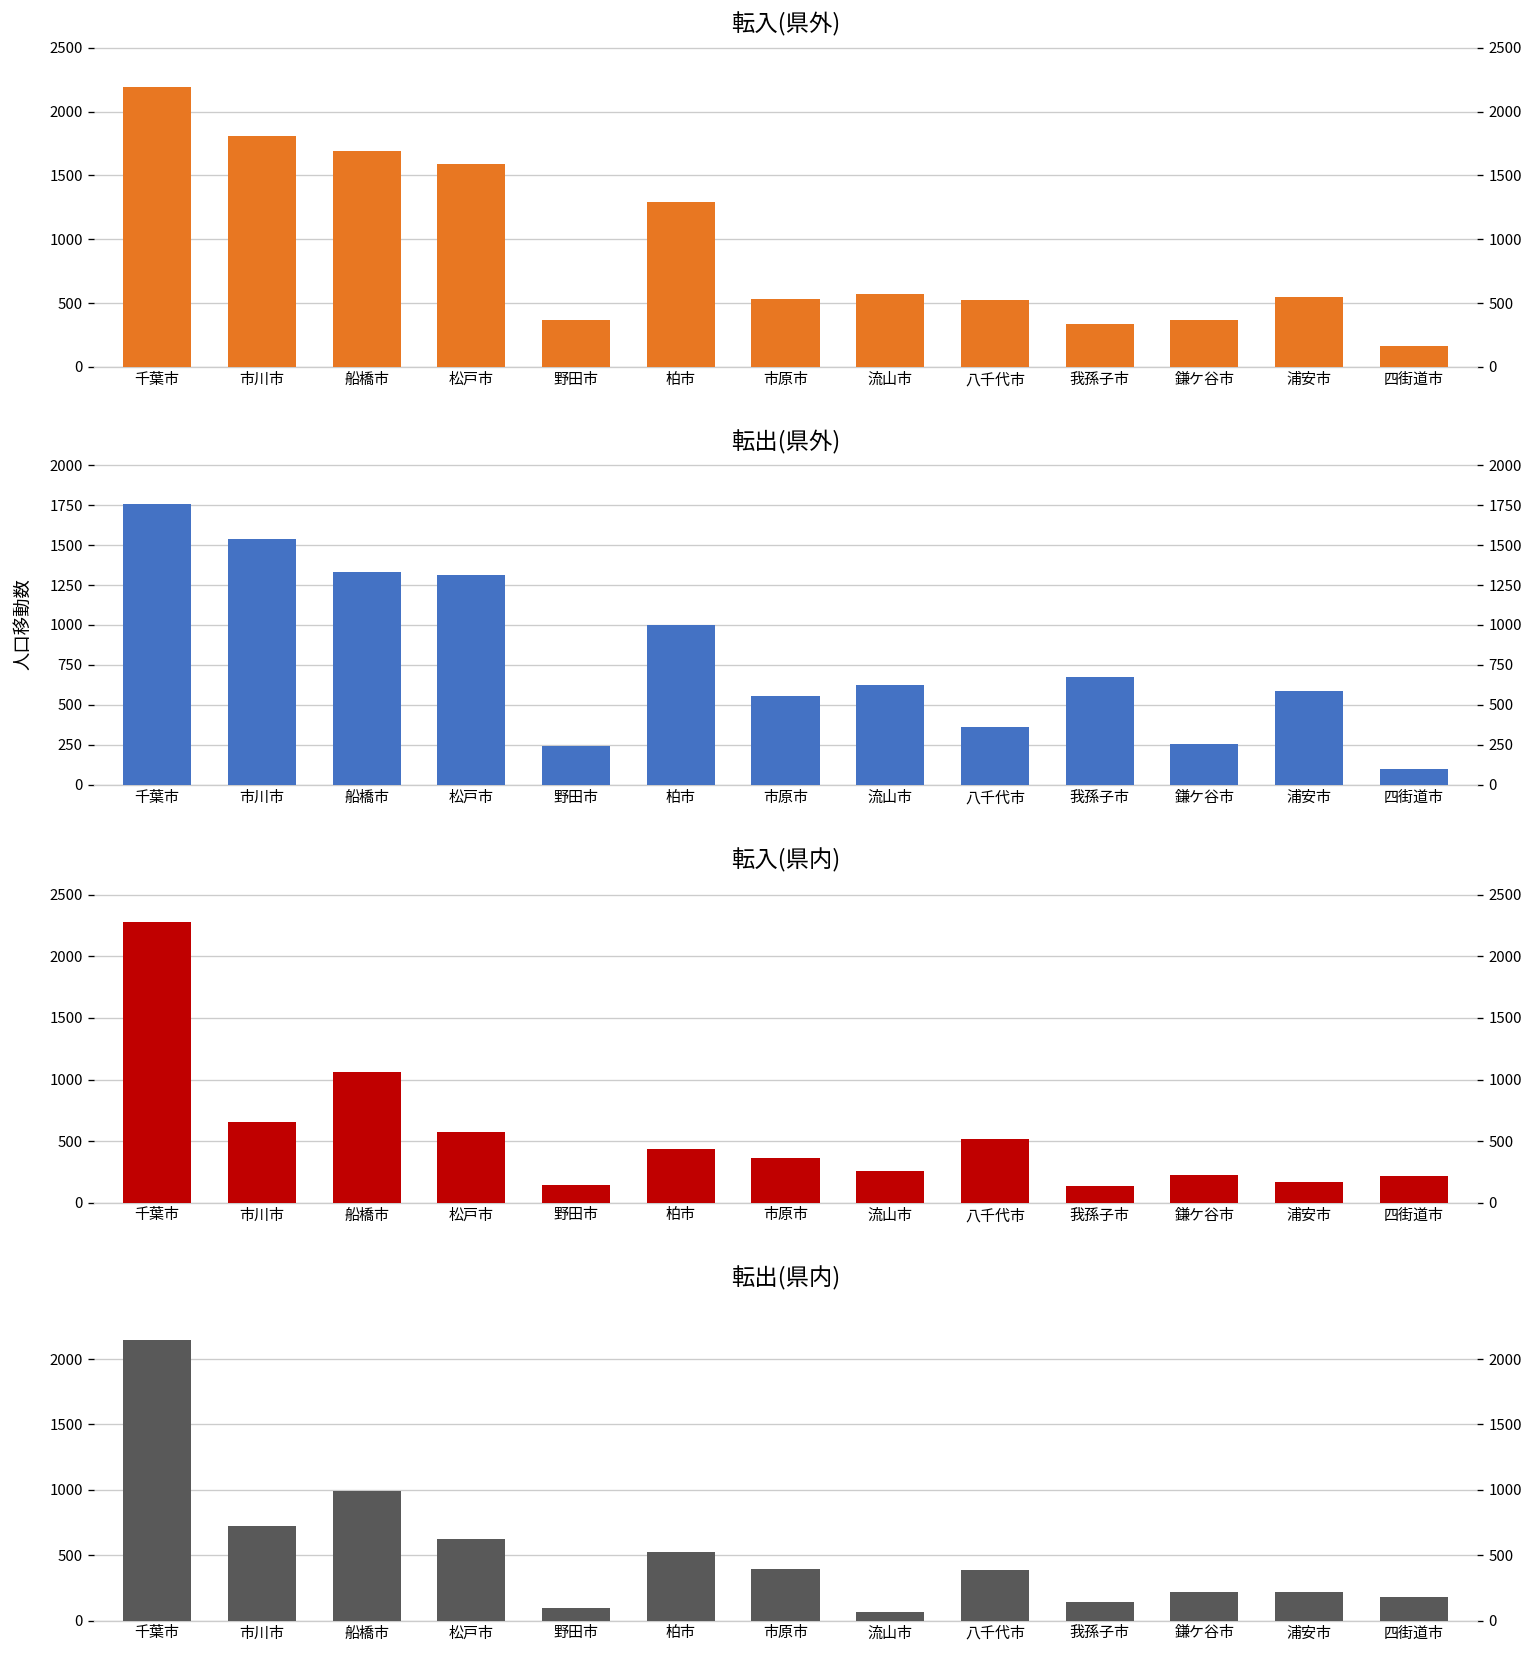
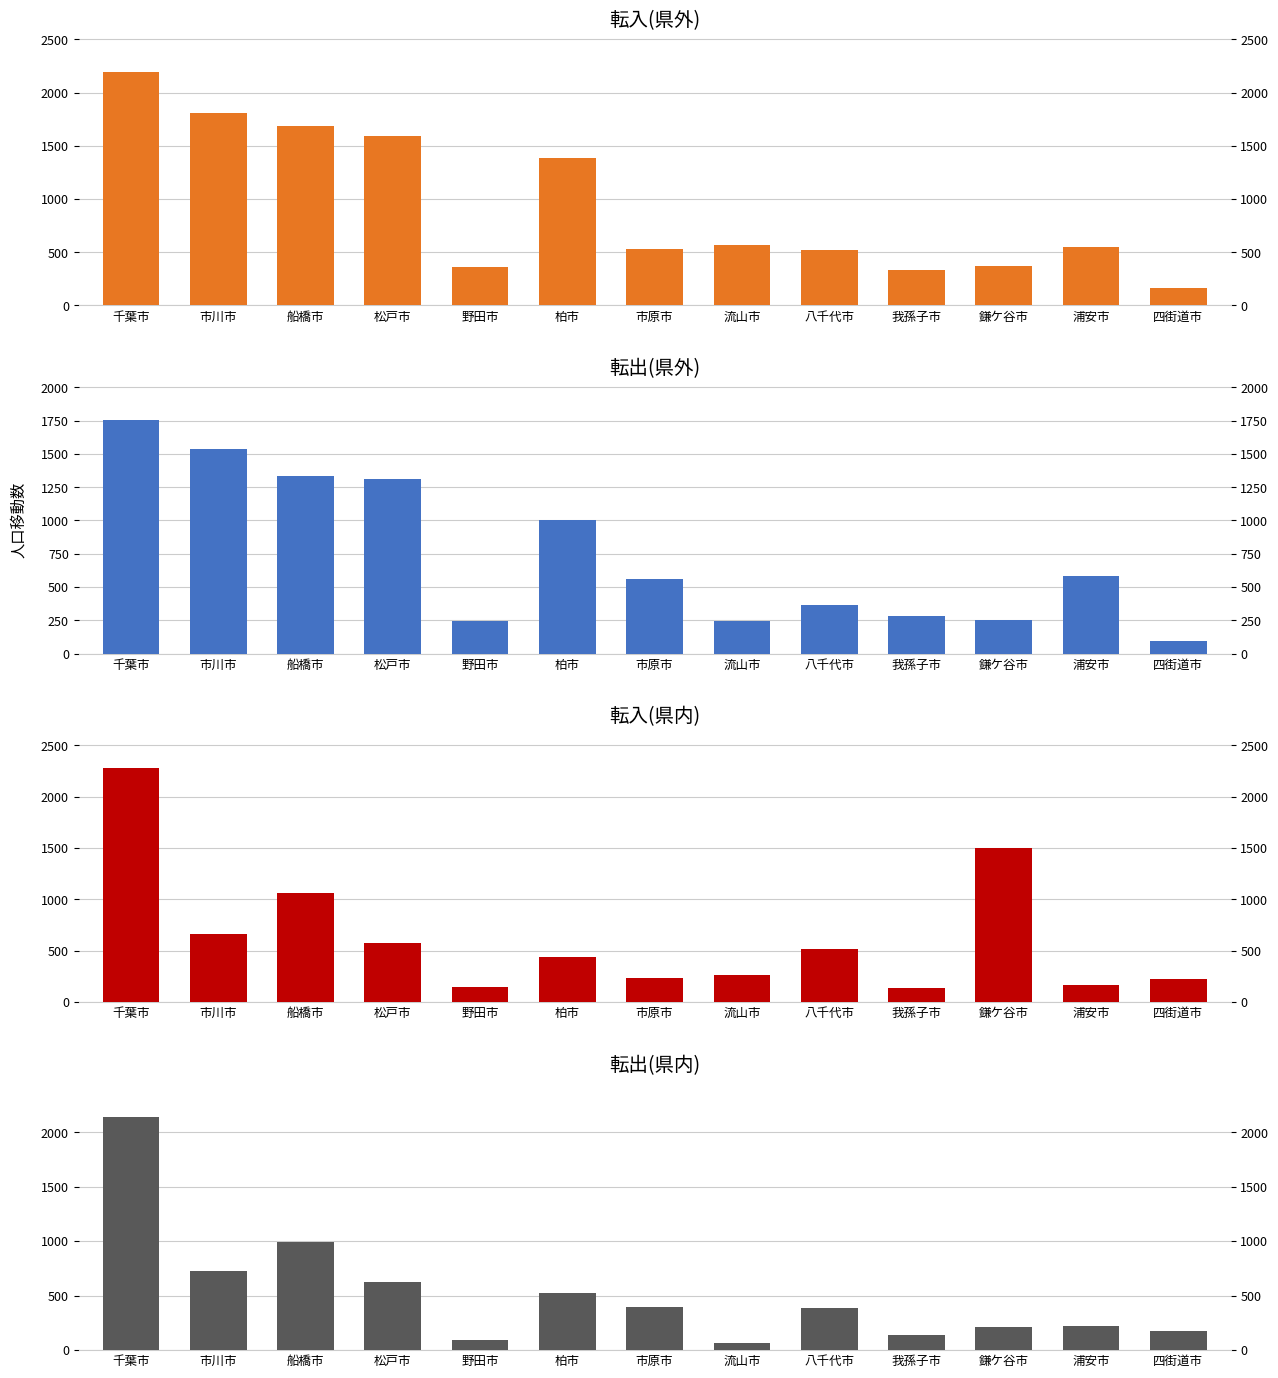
転入(県外), 柏市: 1290 -> 1380
転出(県外), 流山市: 620 -> 250
転出(県外), 我孫子市: 680 -> 280
転入(県内), 市原市: 370 -> 230
転入(県内), 鎌ケ谷市: 220 -> 1500
